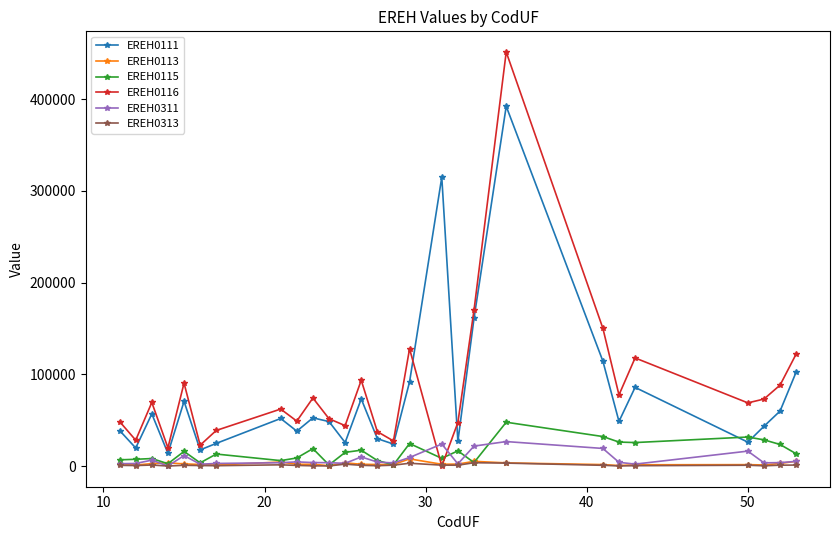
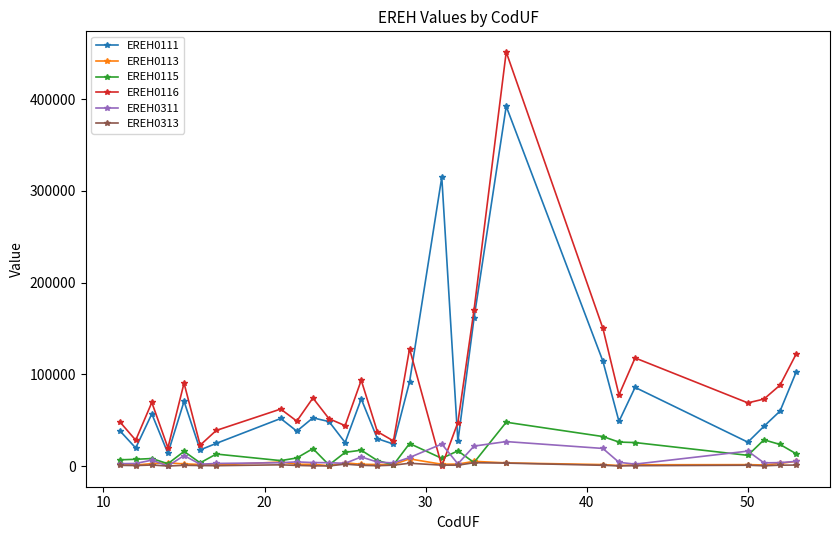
EREH0115, 50: 30000 -> 10000
